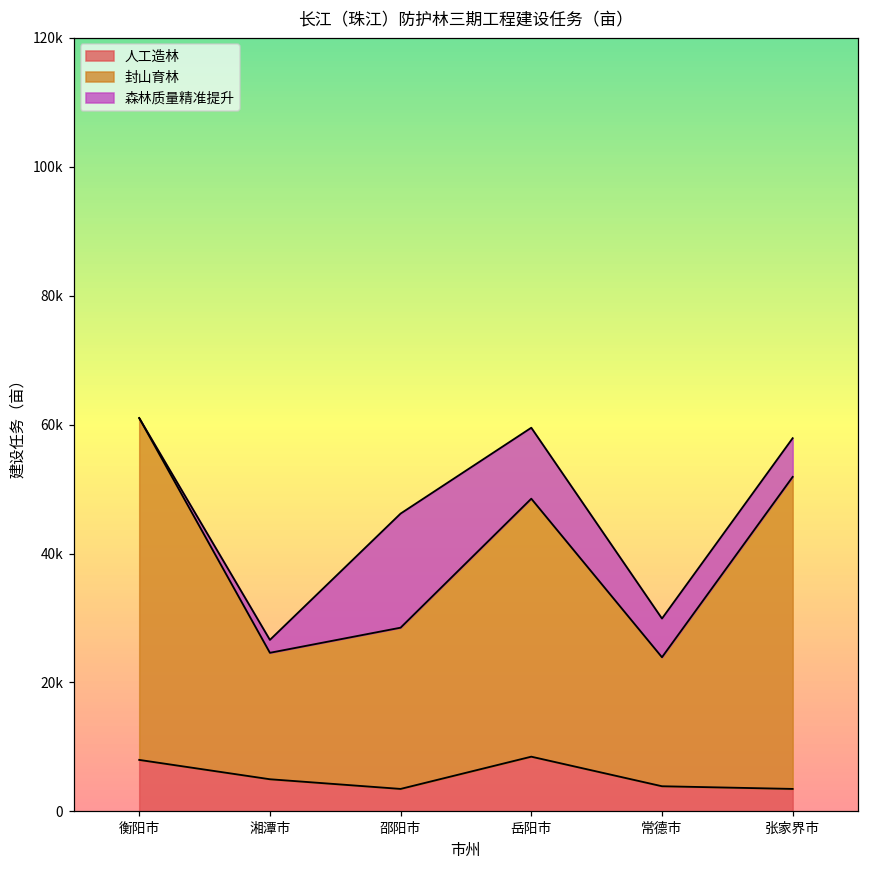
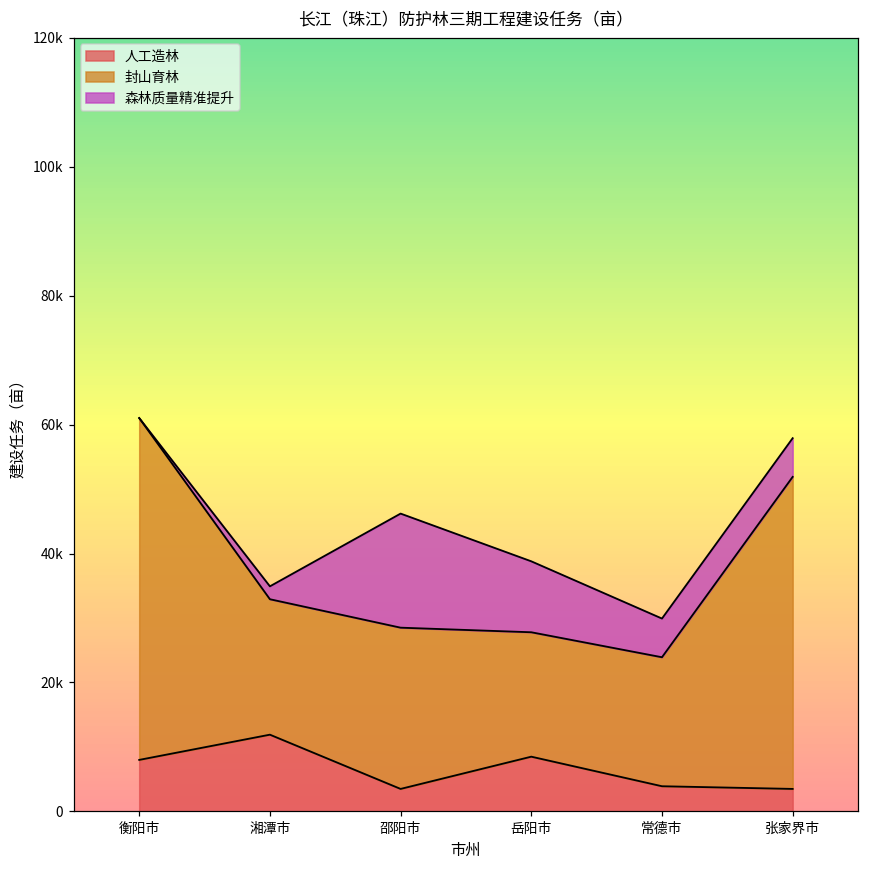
人工造林, 湘潭市: 5000 -> 12000
封山育林, 湘潭市: 20000 -> 21000
封山育林, 岳阳市: 40000 -> 19000
